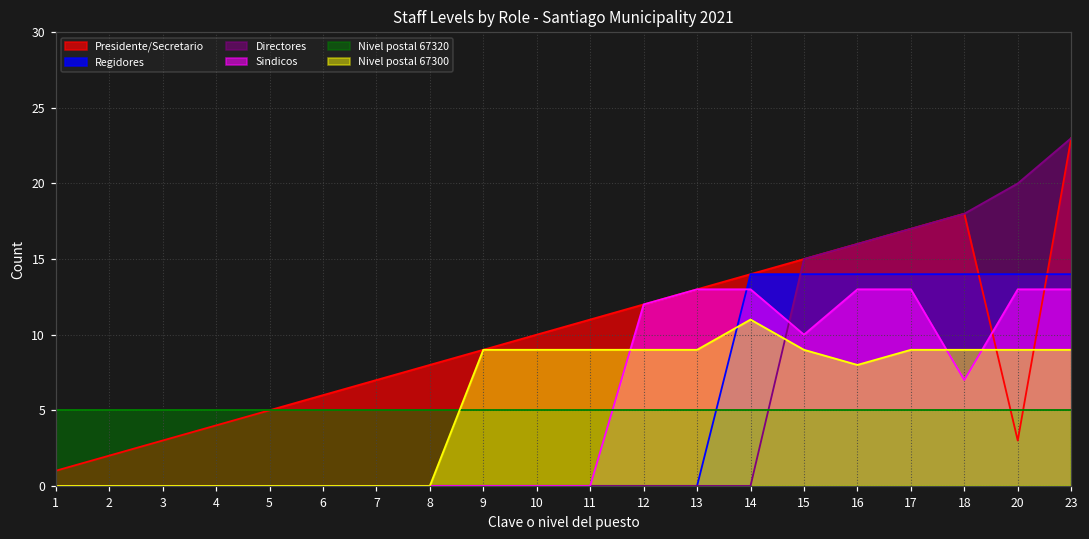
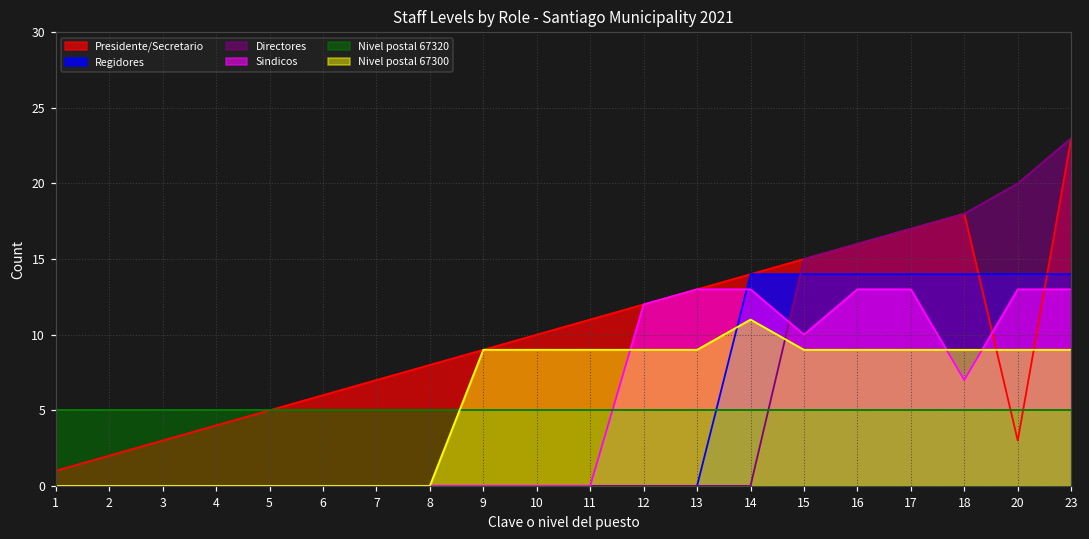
Nivel postal 67300, 16: 8 -> 9
